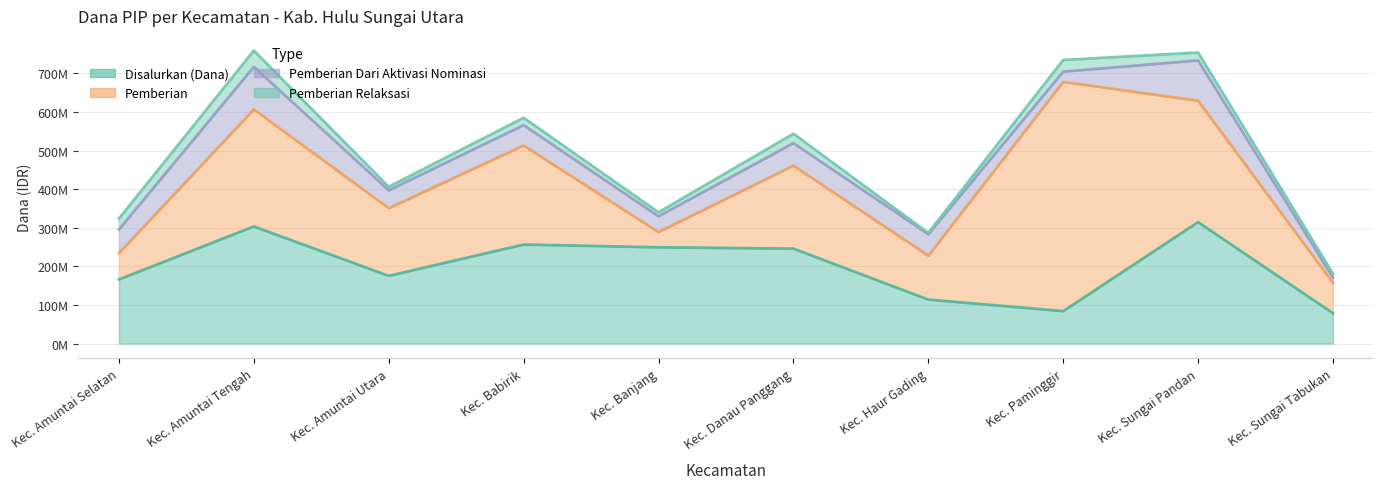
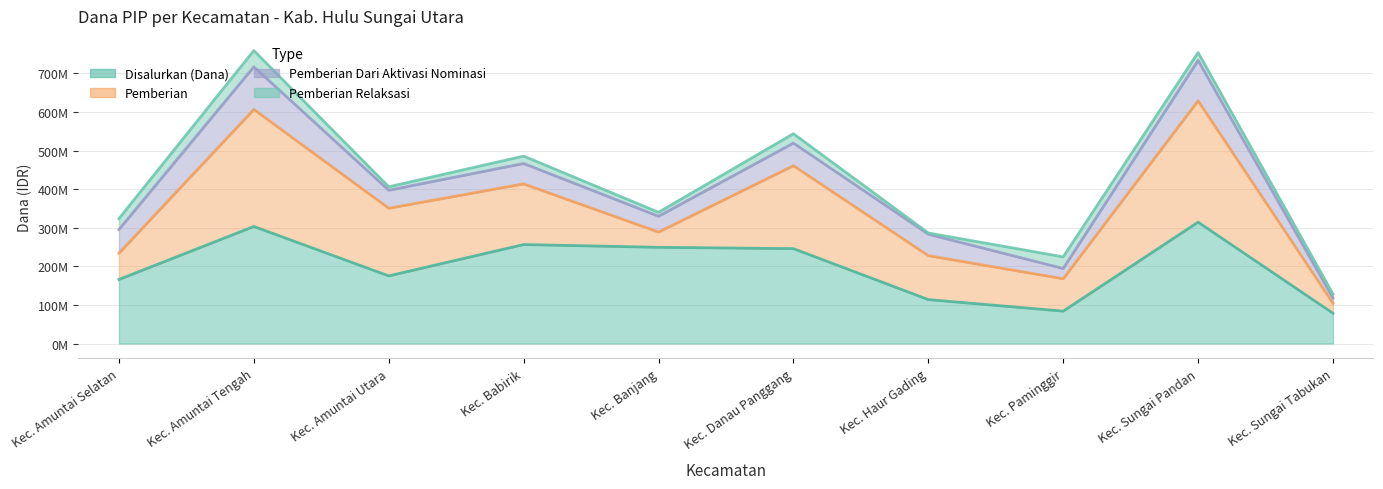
Pemberian, Kec. Babirik: 260000000 -> 160000000
Pemberian, Kec. Paminggir: 590000000 -> 80000000
Pemberian, Kec. Sungai Tabukan: 80000000 -> 30000000
